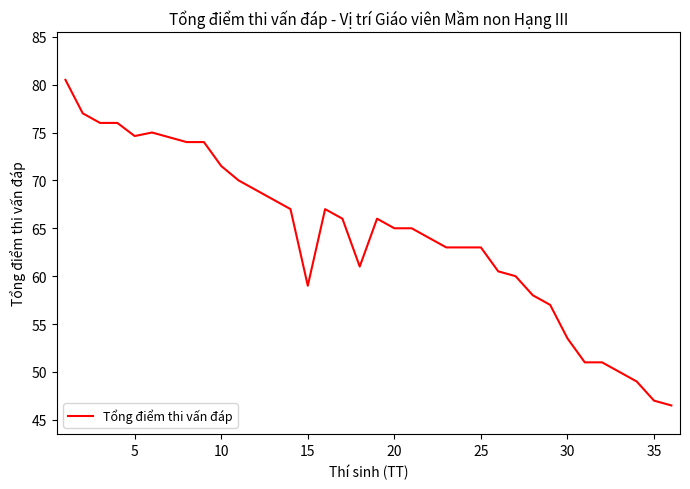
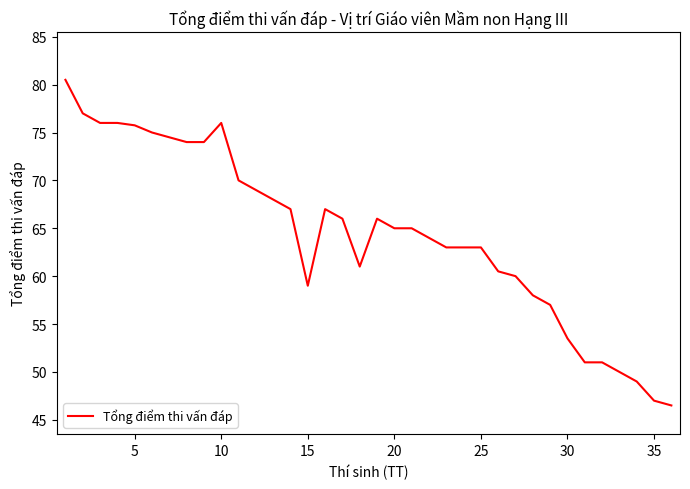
5: 75 -> 76
10: 72 -> 76
